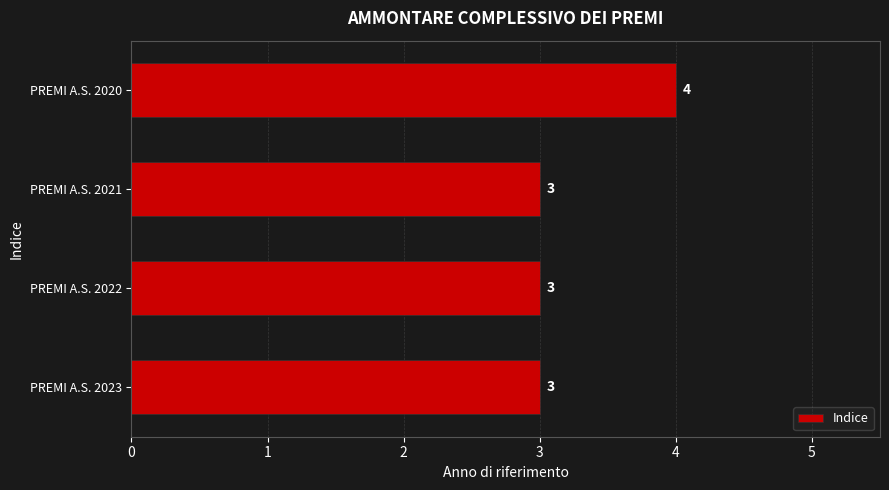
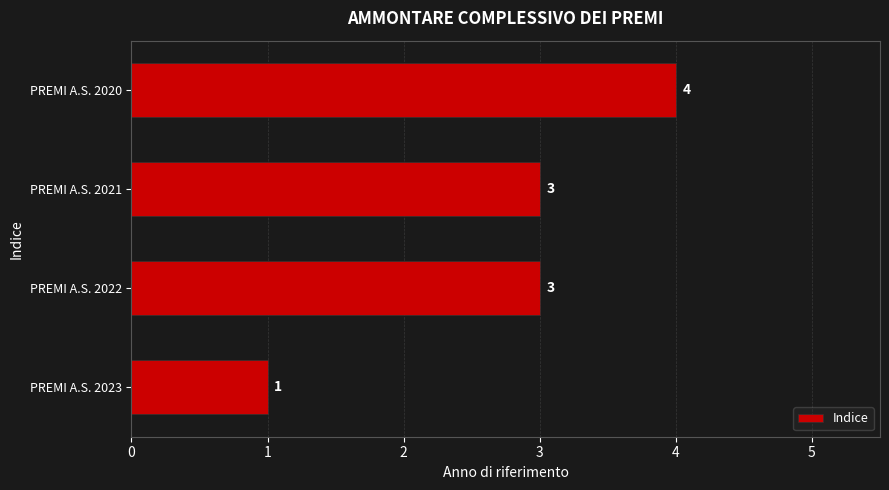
PREMI A.S. 2023: 3 -> 1
